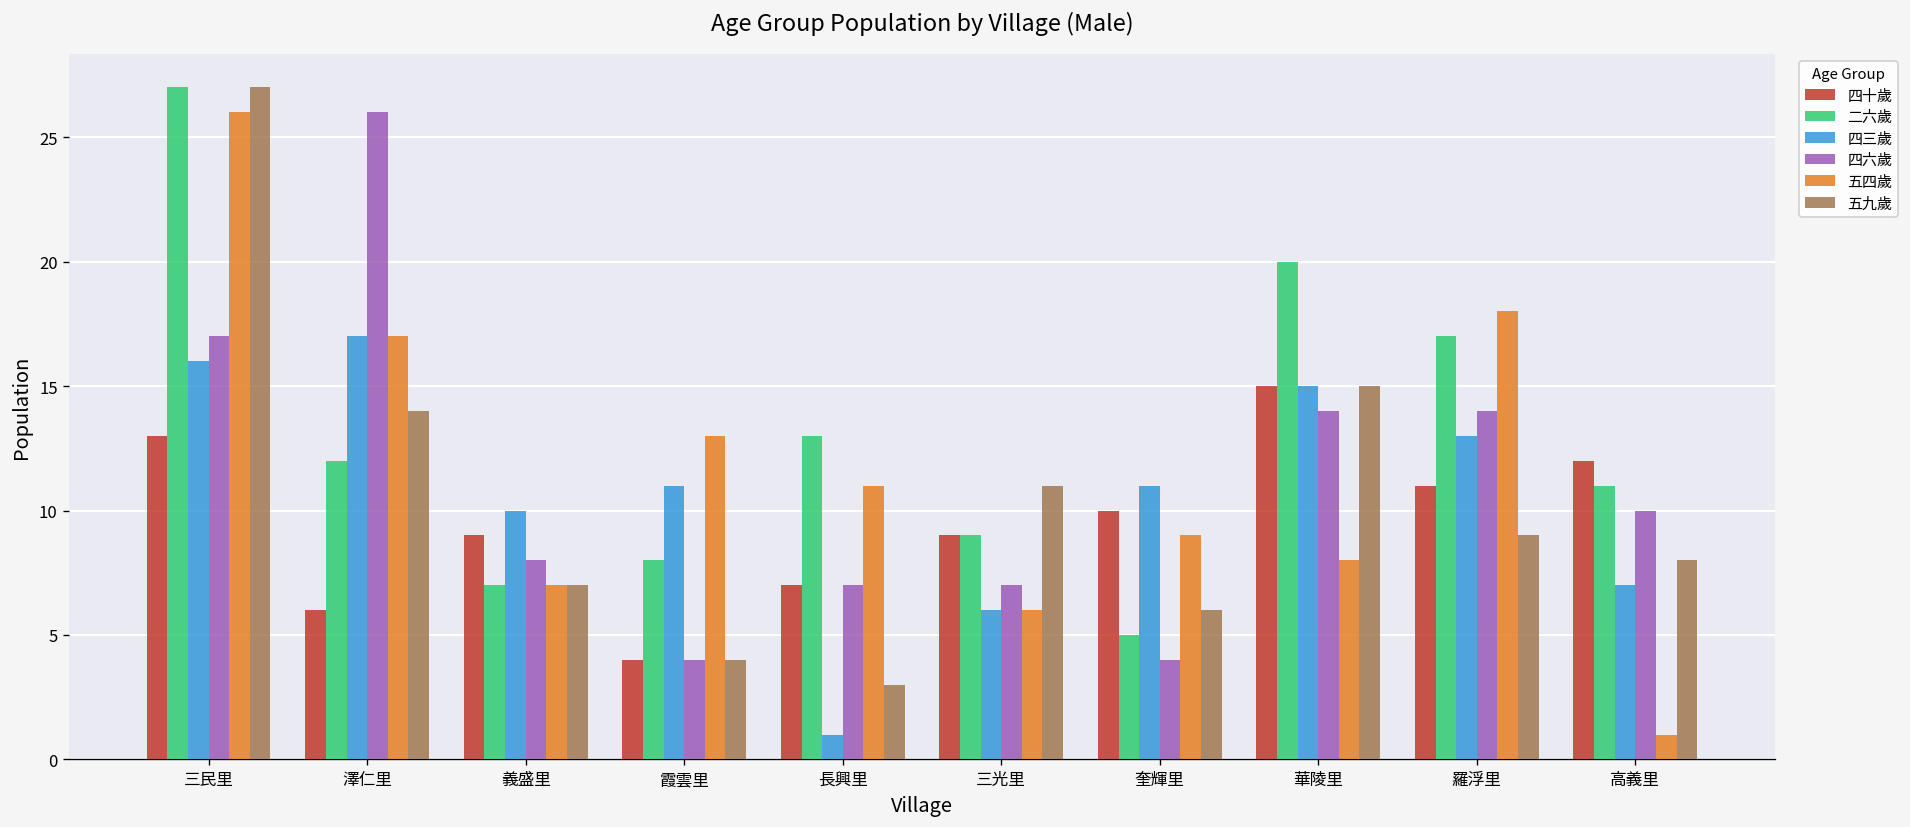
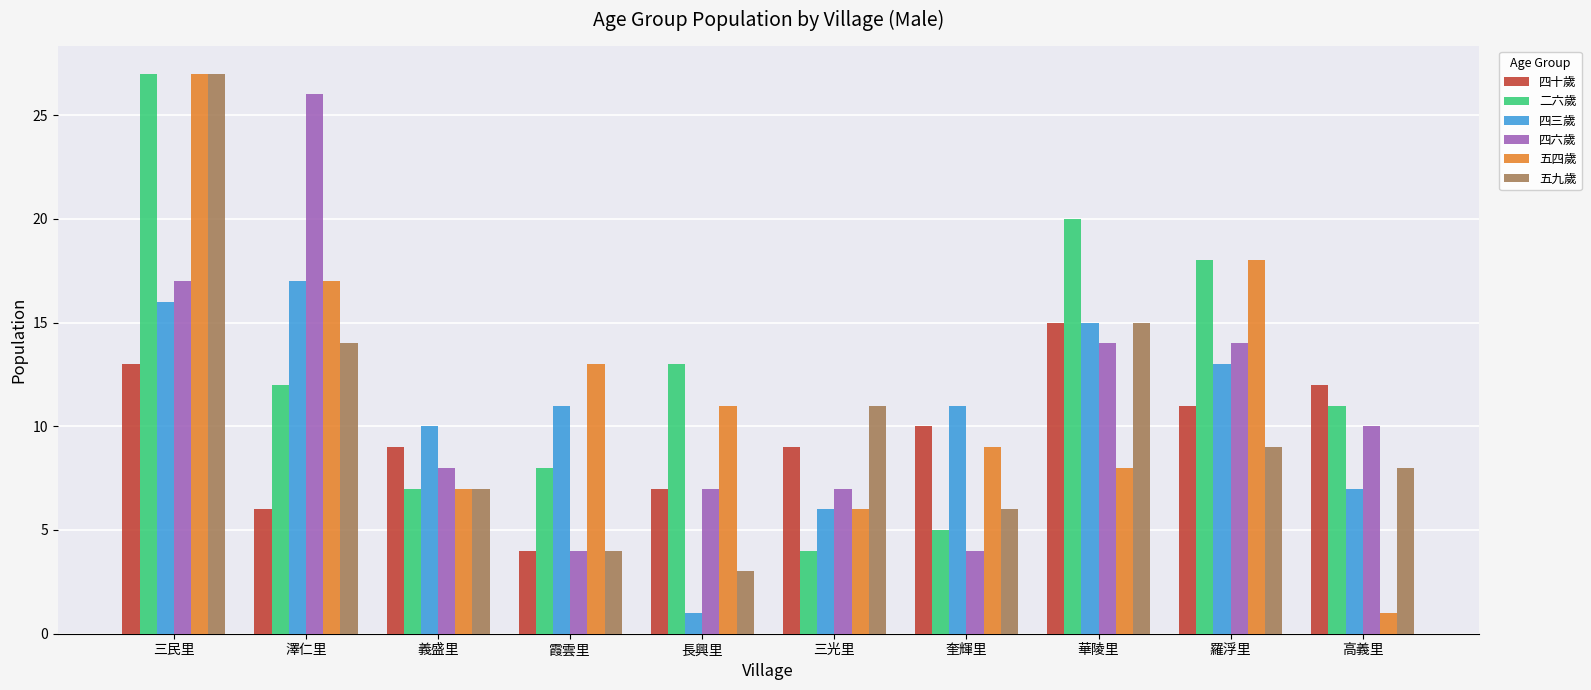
五四歲, 三民里: 26 -> 27
二六歲, 三光里: 9 -> 4
二六歲, 羅浮里: 17 -> 18
